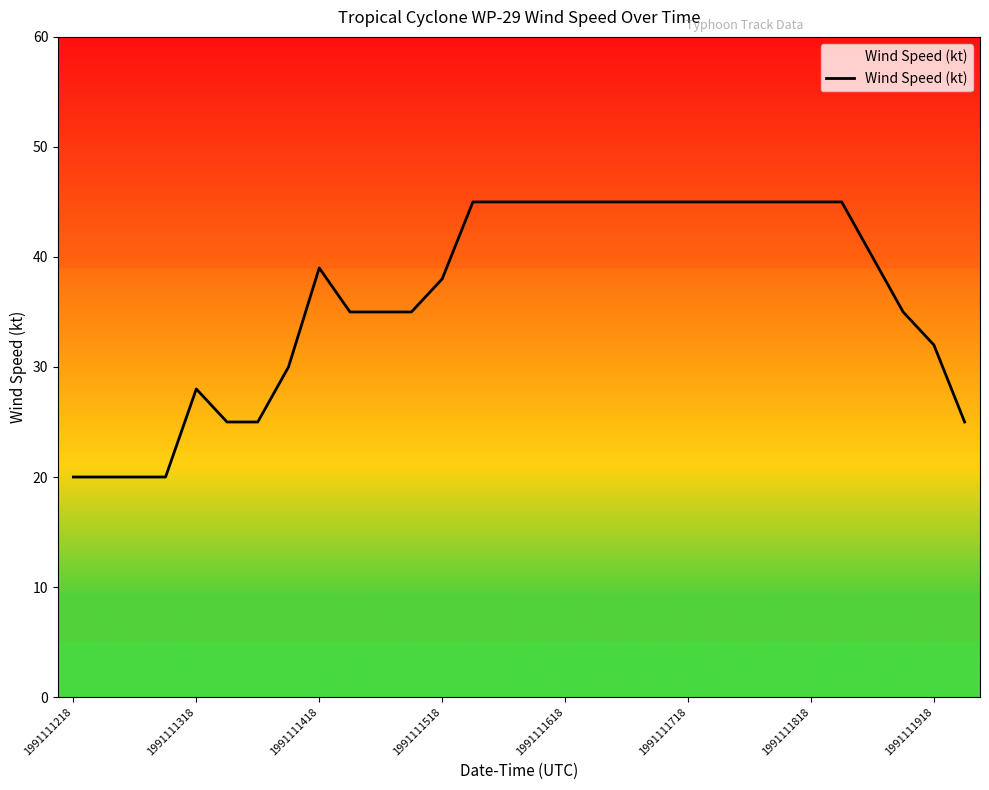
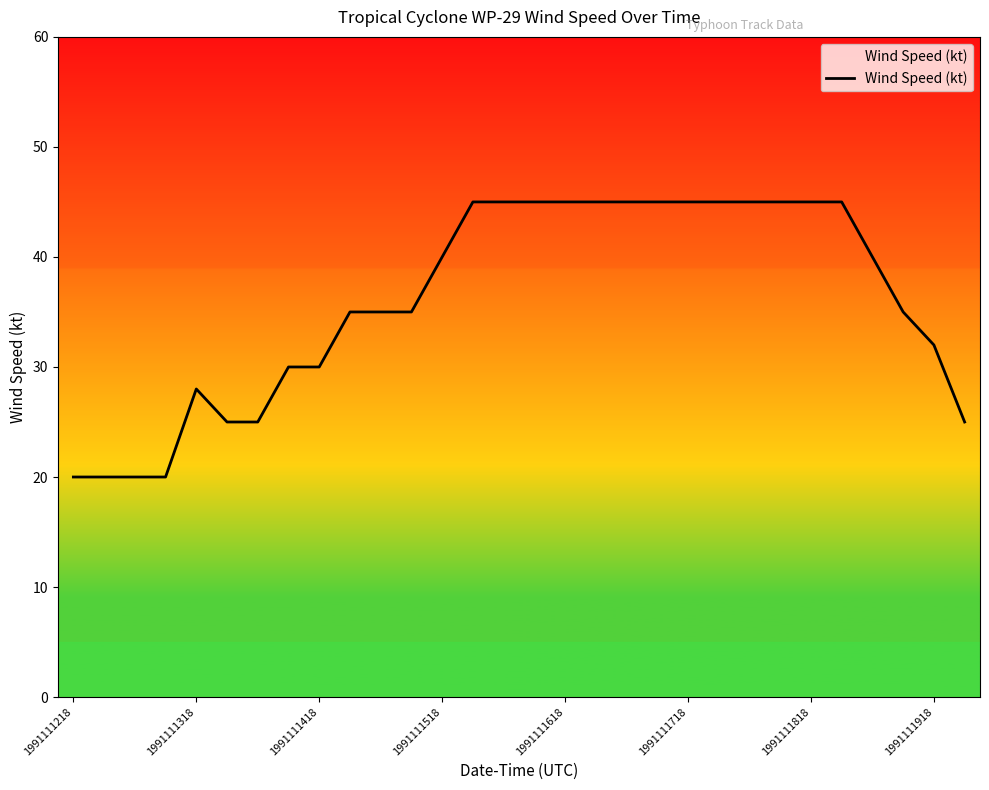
1991111418: 39 -> 30
1991111518: 38 -> 40
